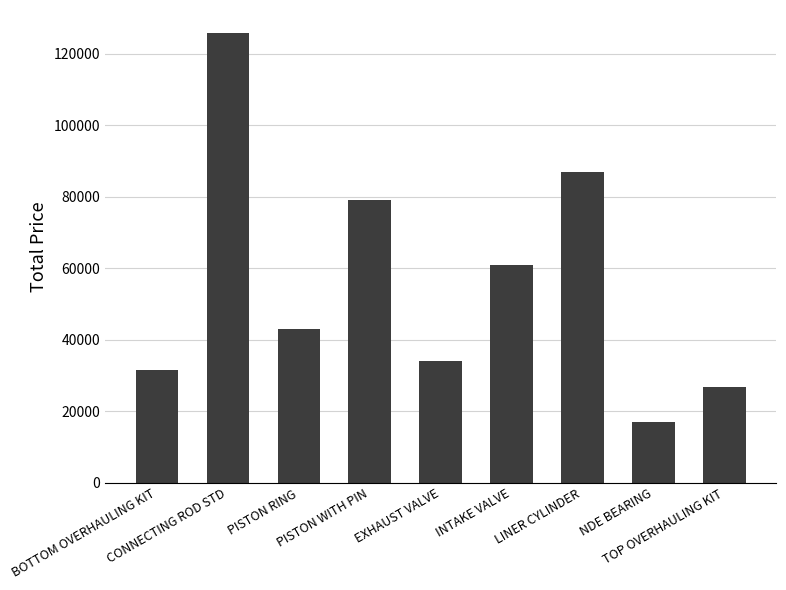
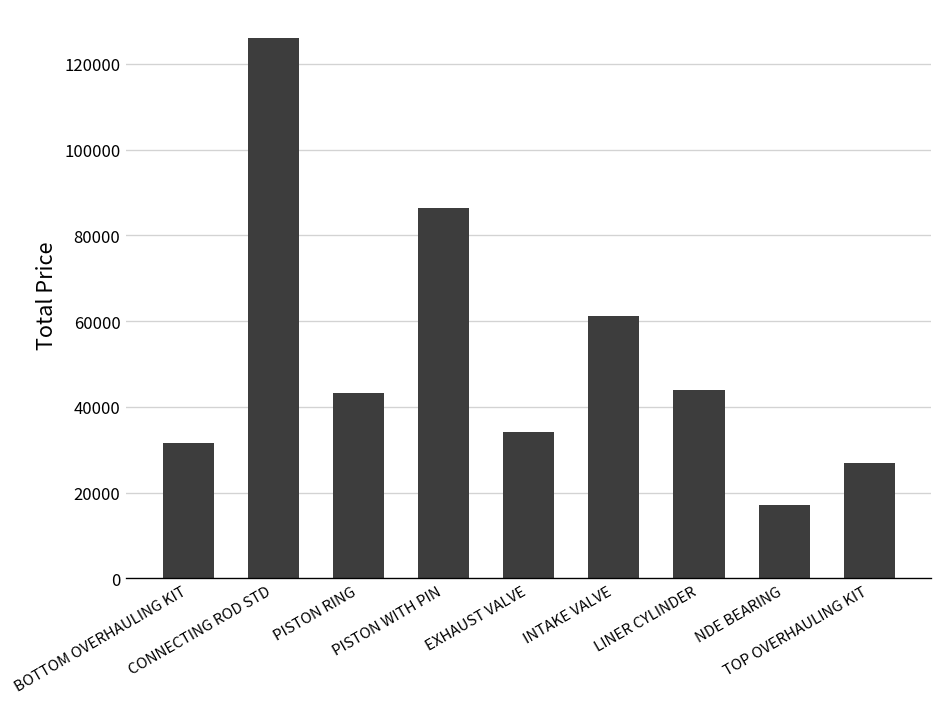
PISTON WITH PIN: 79000 -> 86000
LINER CYLINDER: 87000 -> 44000
